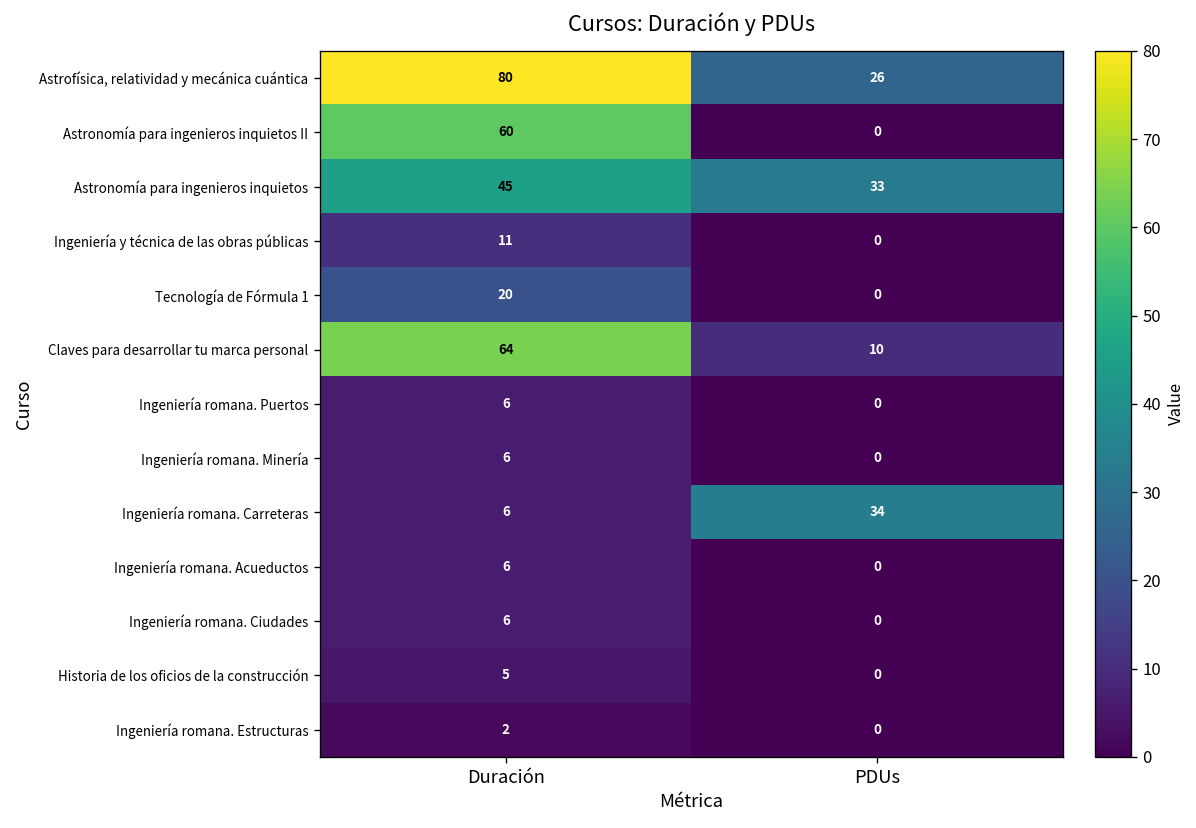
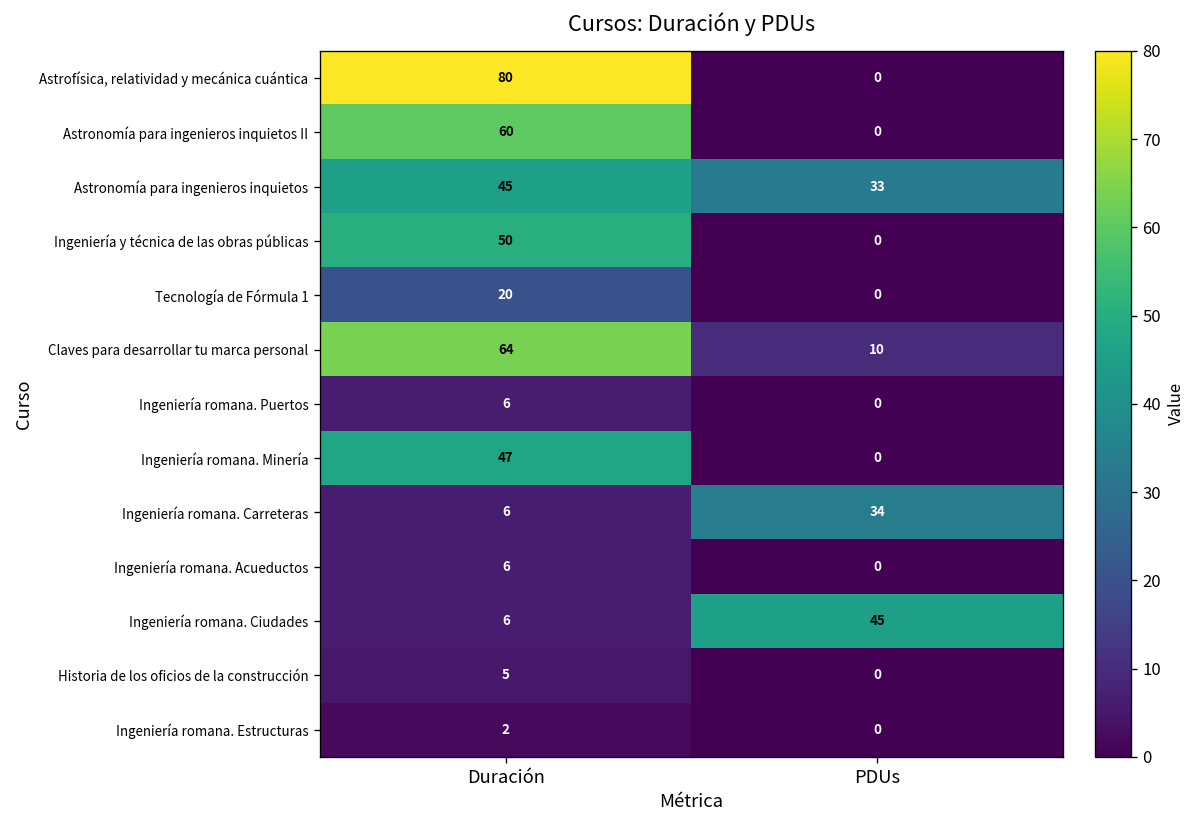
Astrofísica, relatividad y mecánica cuántica, PDUs: 26 -> 0
Ingeniería y técnica de las obras públicas, Duración: 11 -> 50
Ingeniería romana. Minería, Duración: 6 -> 47
Ingeniería romana. Ciudades, PDUs: 0 -> 45
